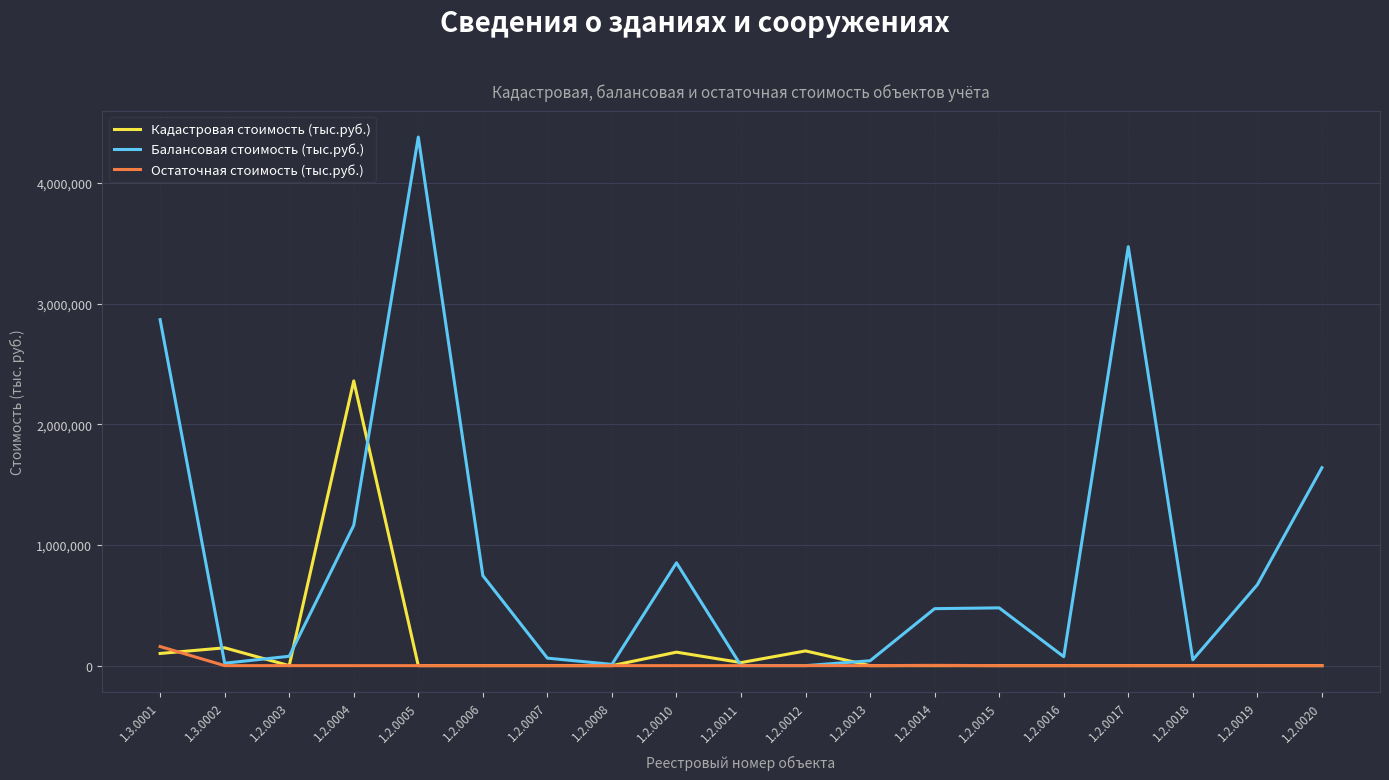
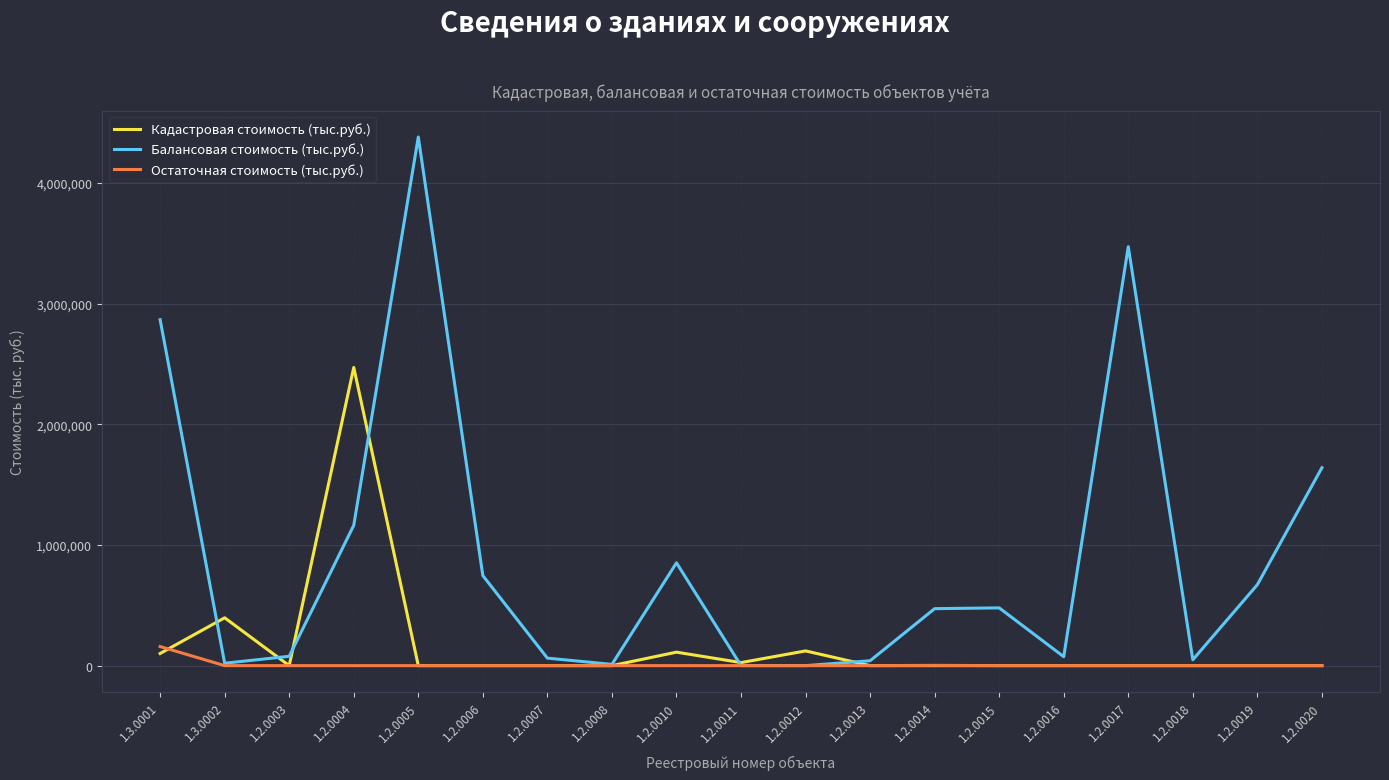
Кадастровая стоимость (тыс.руб.), 1.3.0002: 150,000 -> 400,000
Кадастровая стоимость (тыс.руб.), 1.2.0004: 2,360,000 -> 2,470,000
